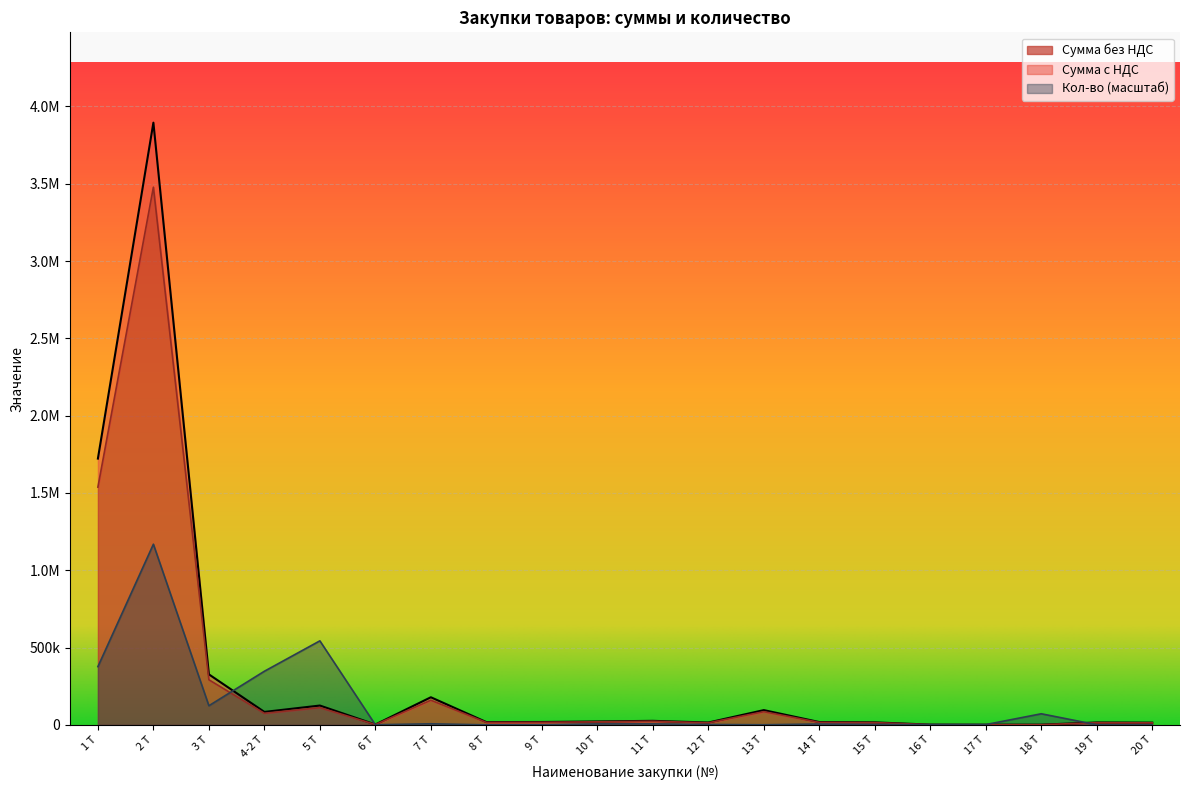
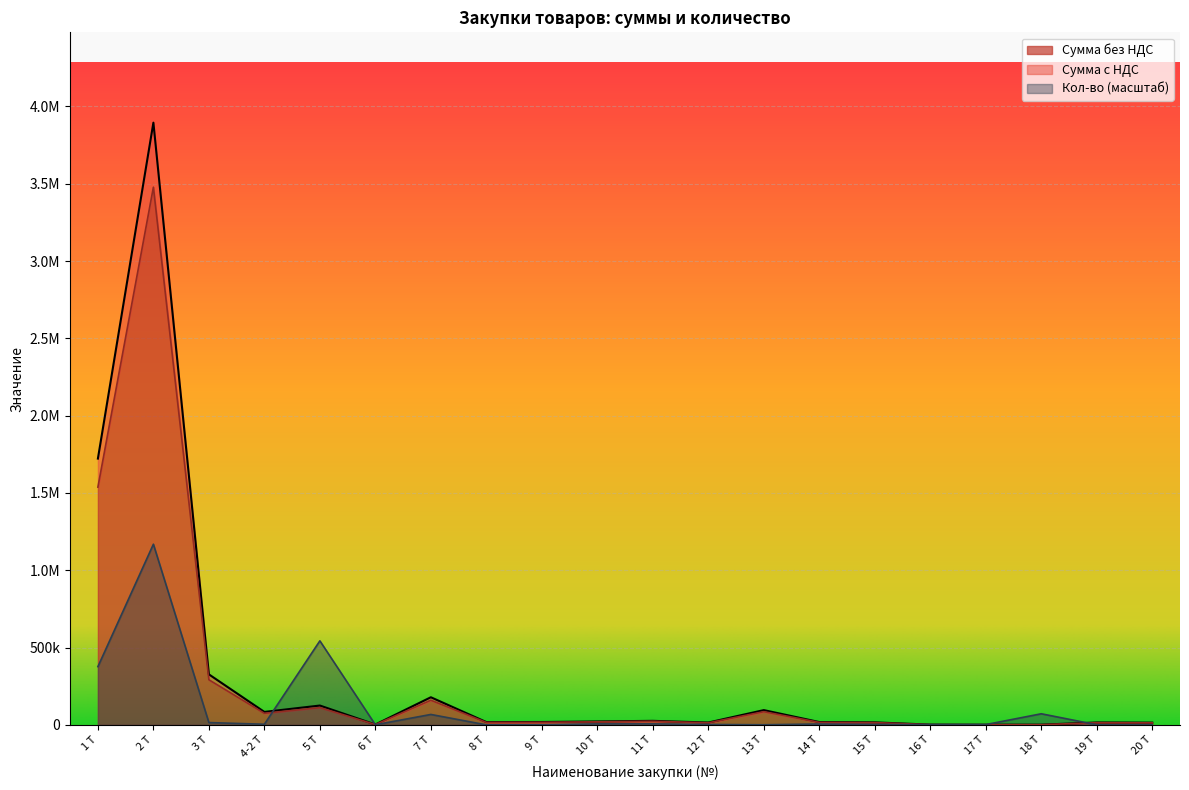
Кол-во (масштаб), 3 Т: 120000 -> 10000
Кол-во (масштаб), 4-2 Т: 350000 -> 0
Кол-во (масштаб), 7 Т: 10000 -> 70000
